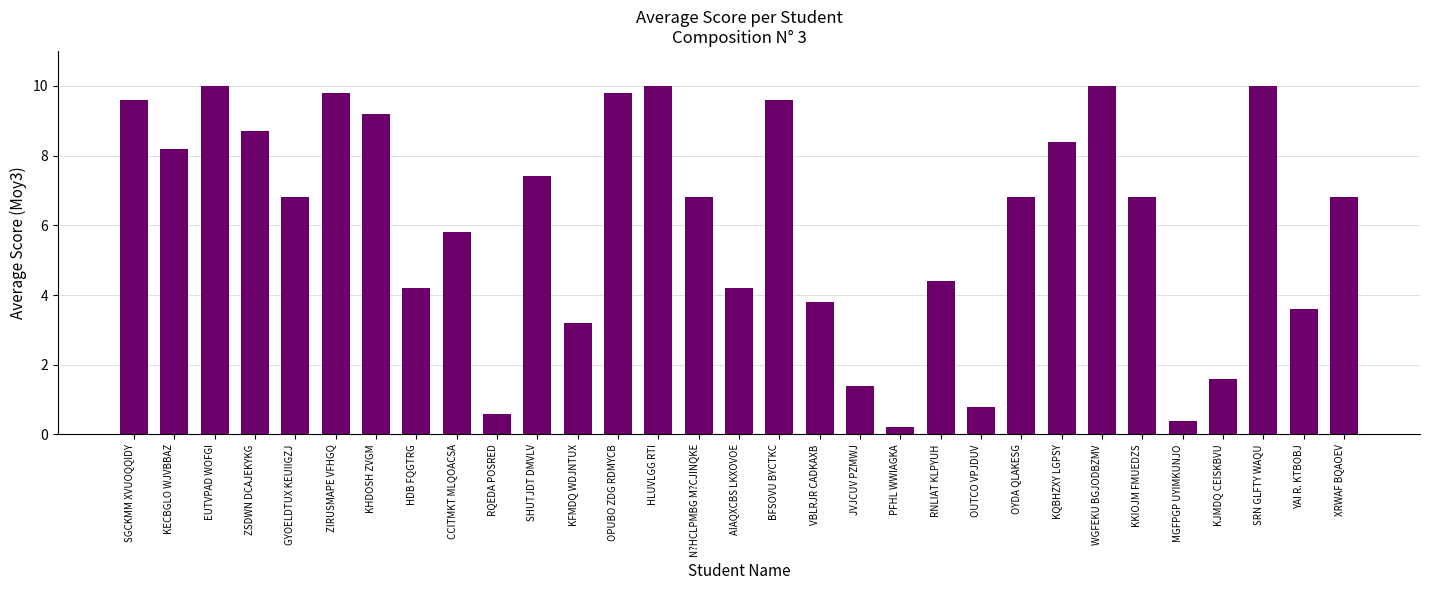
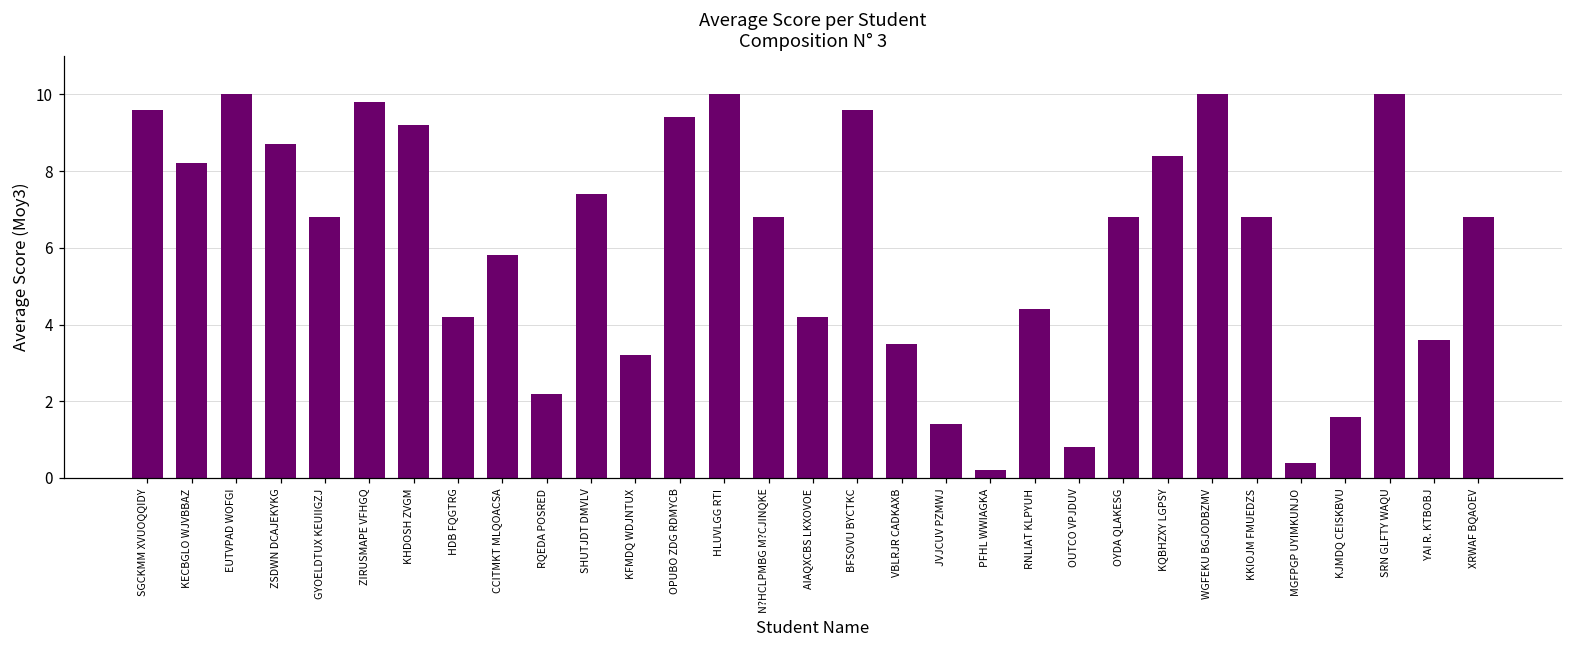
RQEDA POSRED: 0.6 -> 2.2
OPUBO ZDG RDMYCB: 9.8 -> 9.4
VBLRJR CADKAXB: 3.8 -> 3.5
